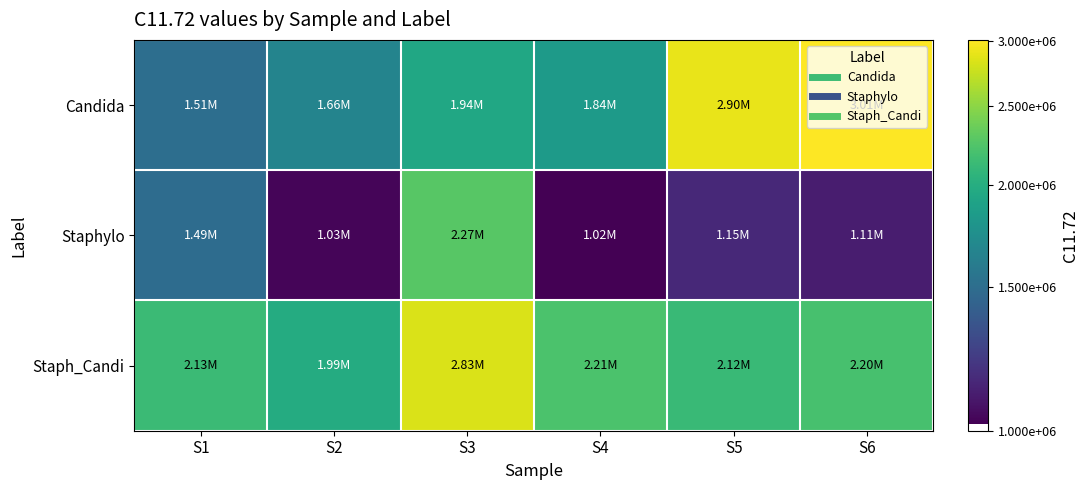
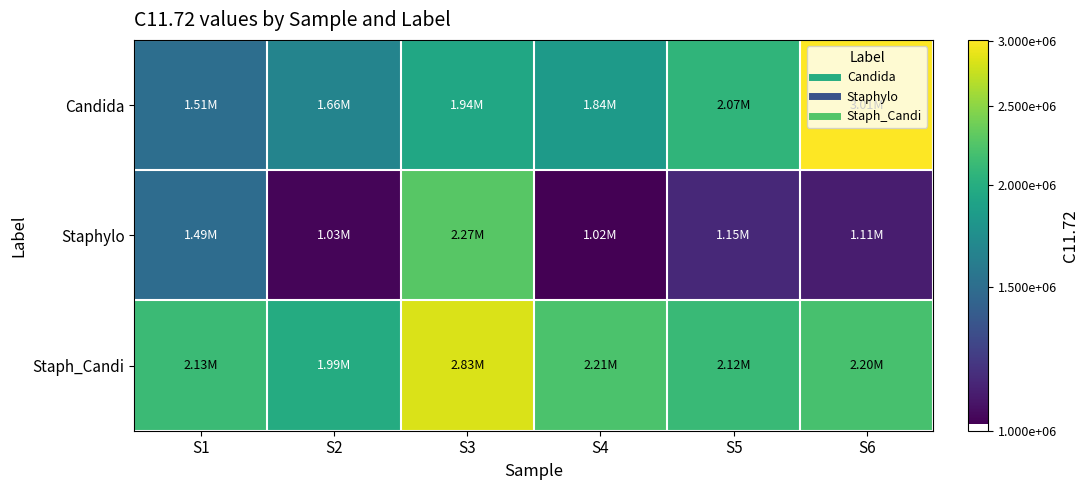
Candida, S5: 2.90M -> 2.07M
